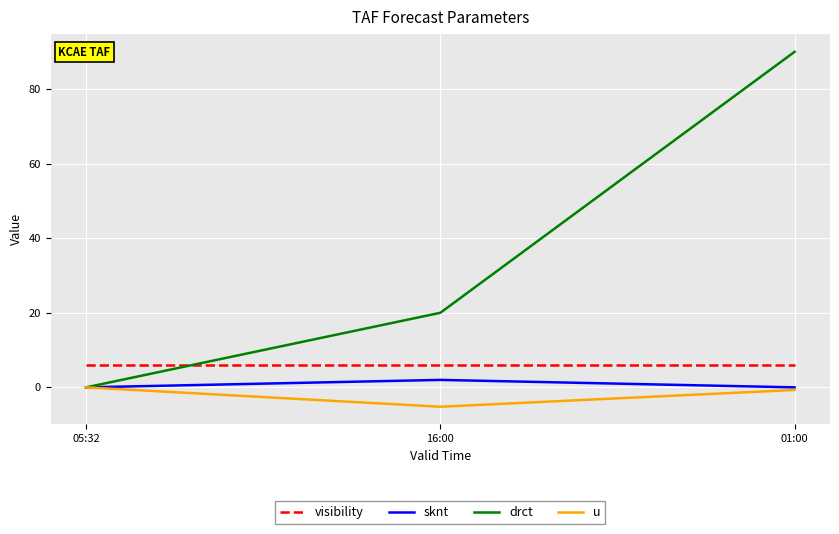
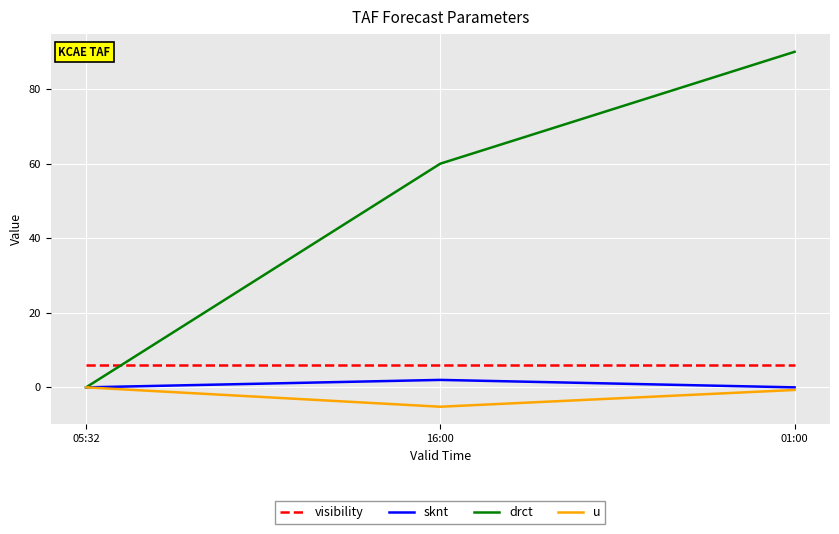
drct, 16:00: 20 -> 60
